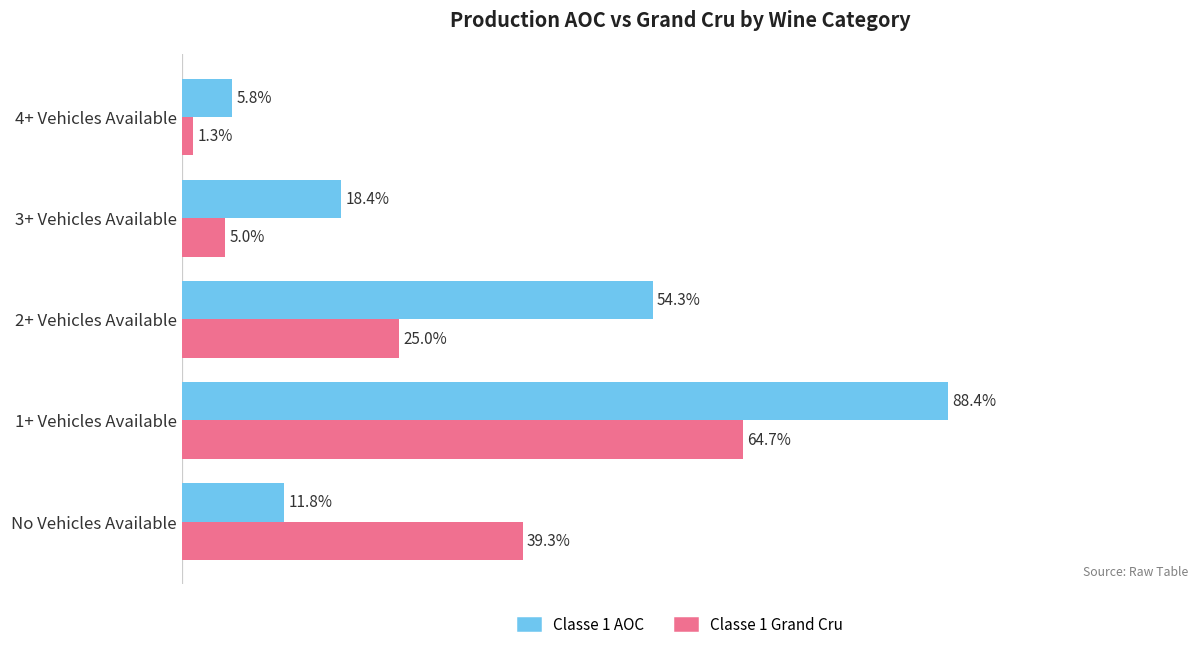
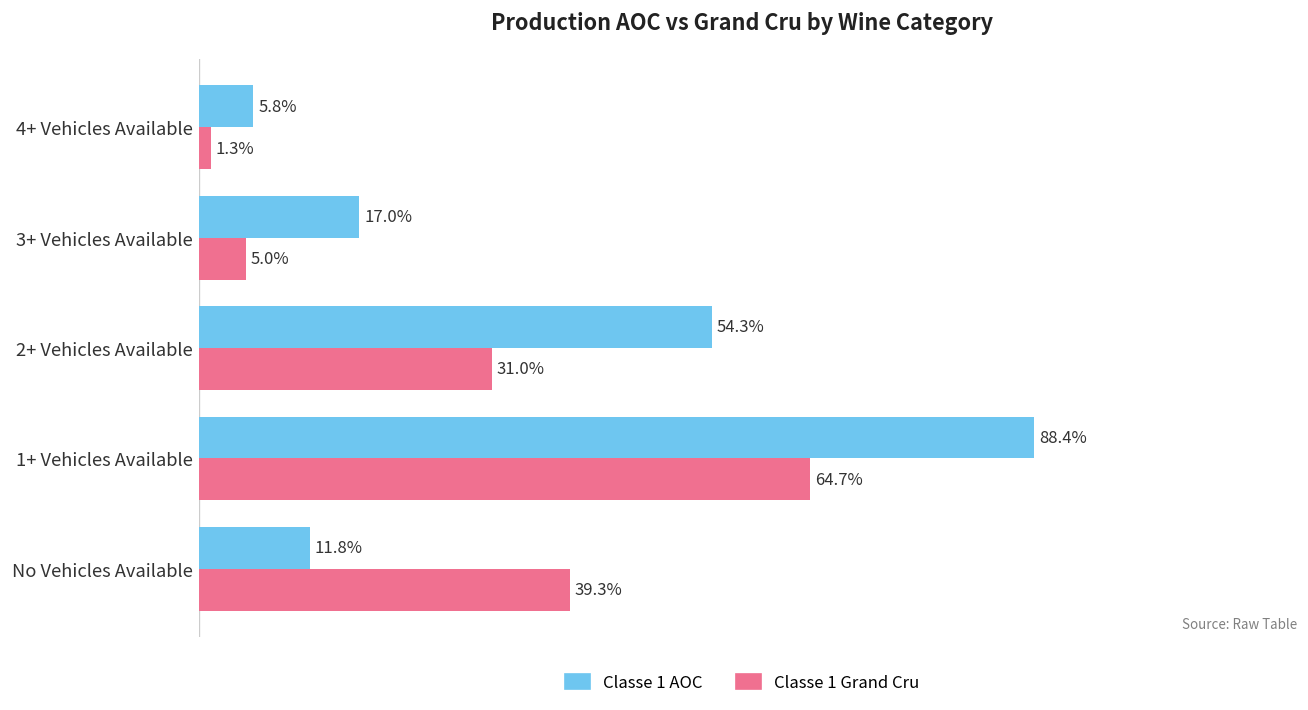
Classe 1 AOC, 3+ Vehicles Available: 18.4% -> 17.0%
Classe 1 Grand Cru, 2+ Vehicles Available: 25.0% -> 31.0%
